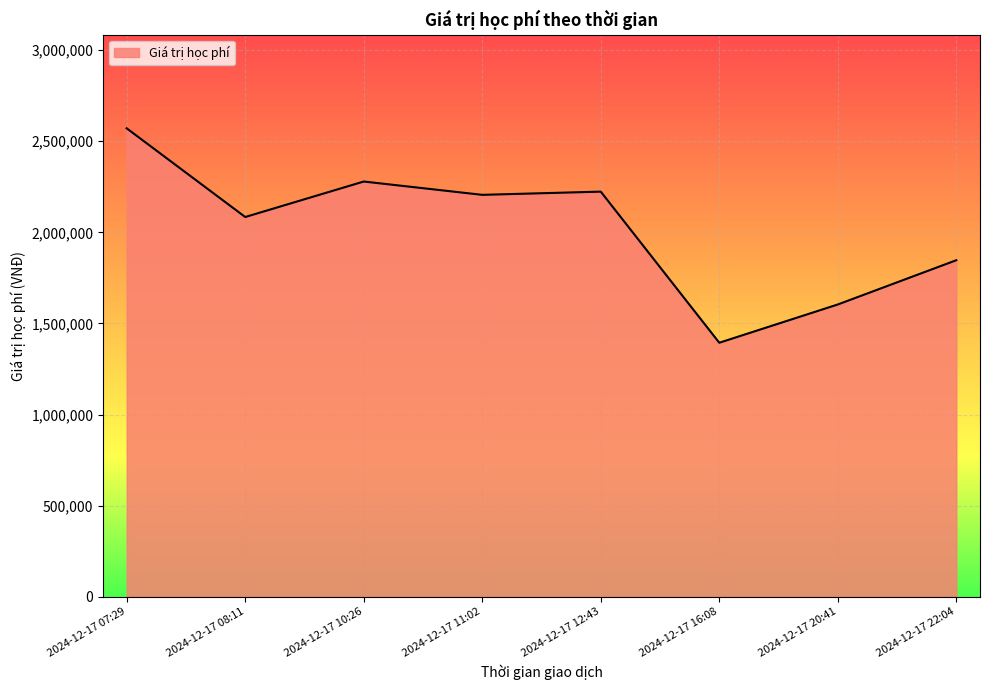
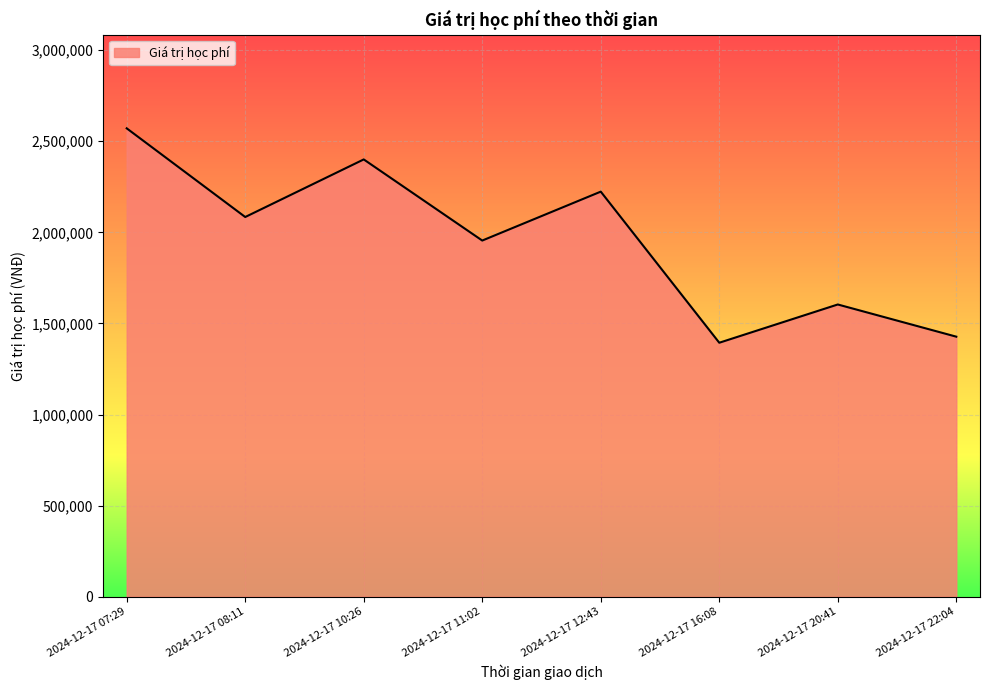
2024-12-17 10:26: 2,280,000 -> 2,400,000
2024-12-17 11:02: 2,210,000 -> 1,960,000
2024-12-17 22:04: 1,850,000 -> 1,430,000
